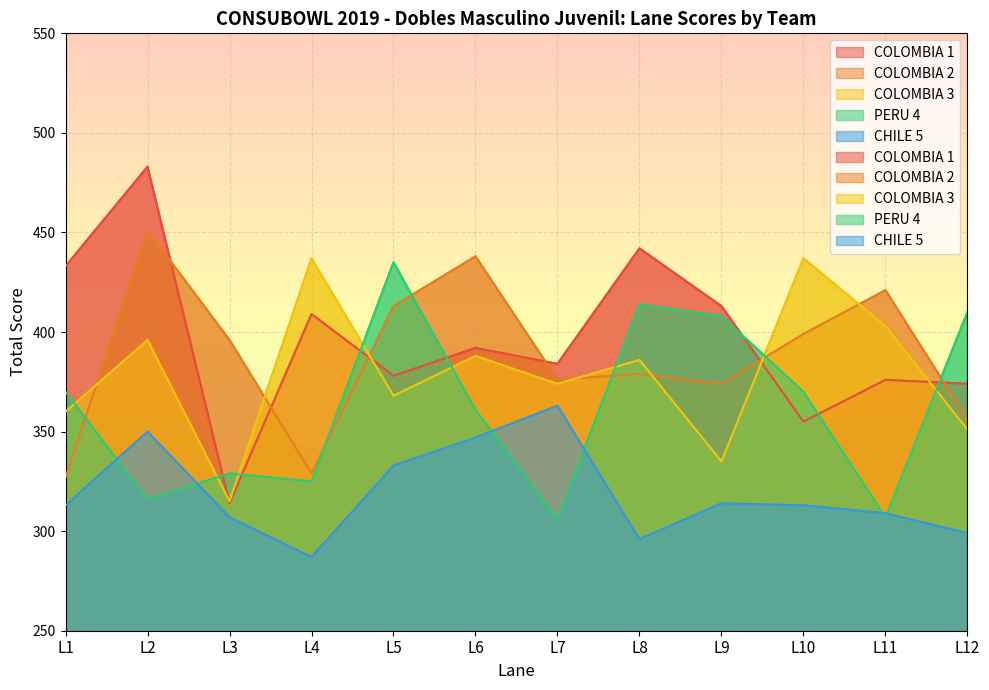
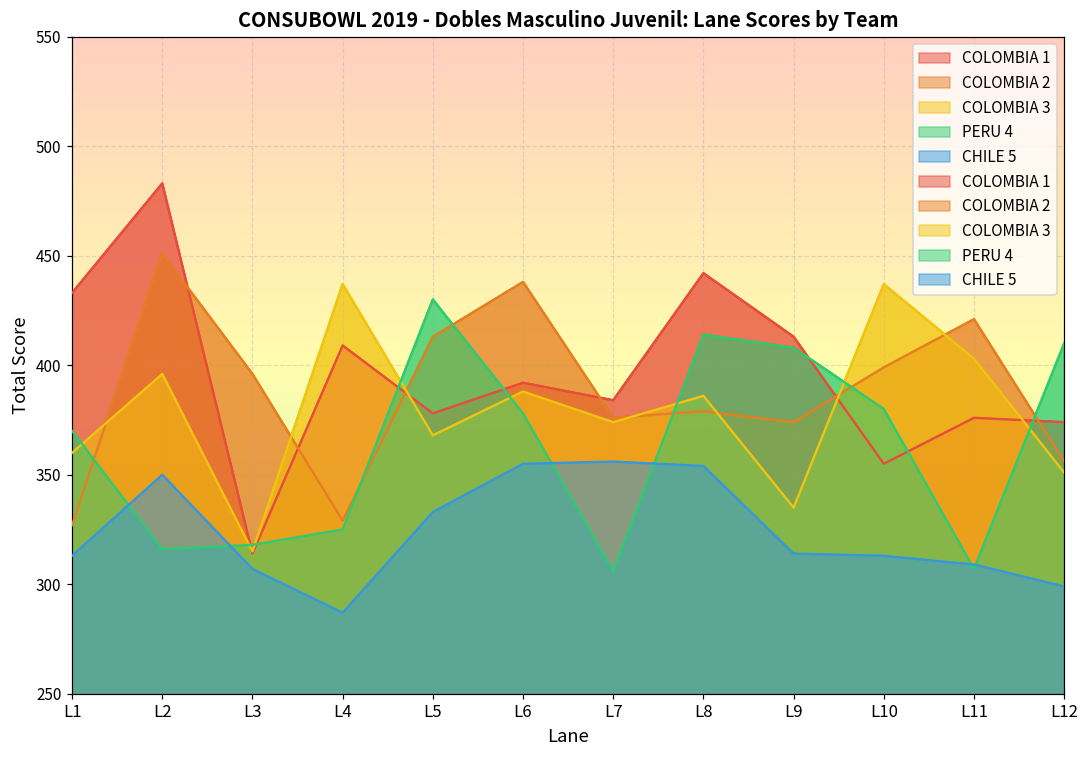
PERU 4, L3: 329 -> 318
PERU 4, L5: 435 -> 430
PERU 4, L6: 361 -> 378
CHILE 5, L6: 347 -> 355
CHILE 5, L7: 363 -> 356
CHILE 5, L8: 296 -> 354
PERU 4, L10: 370 -> 380
